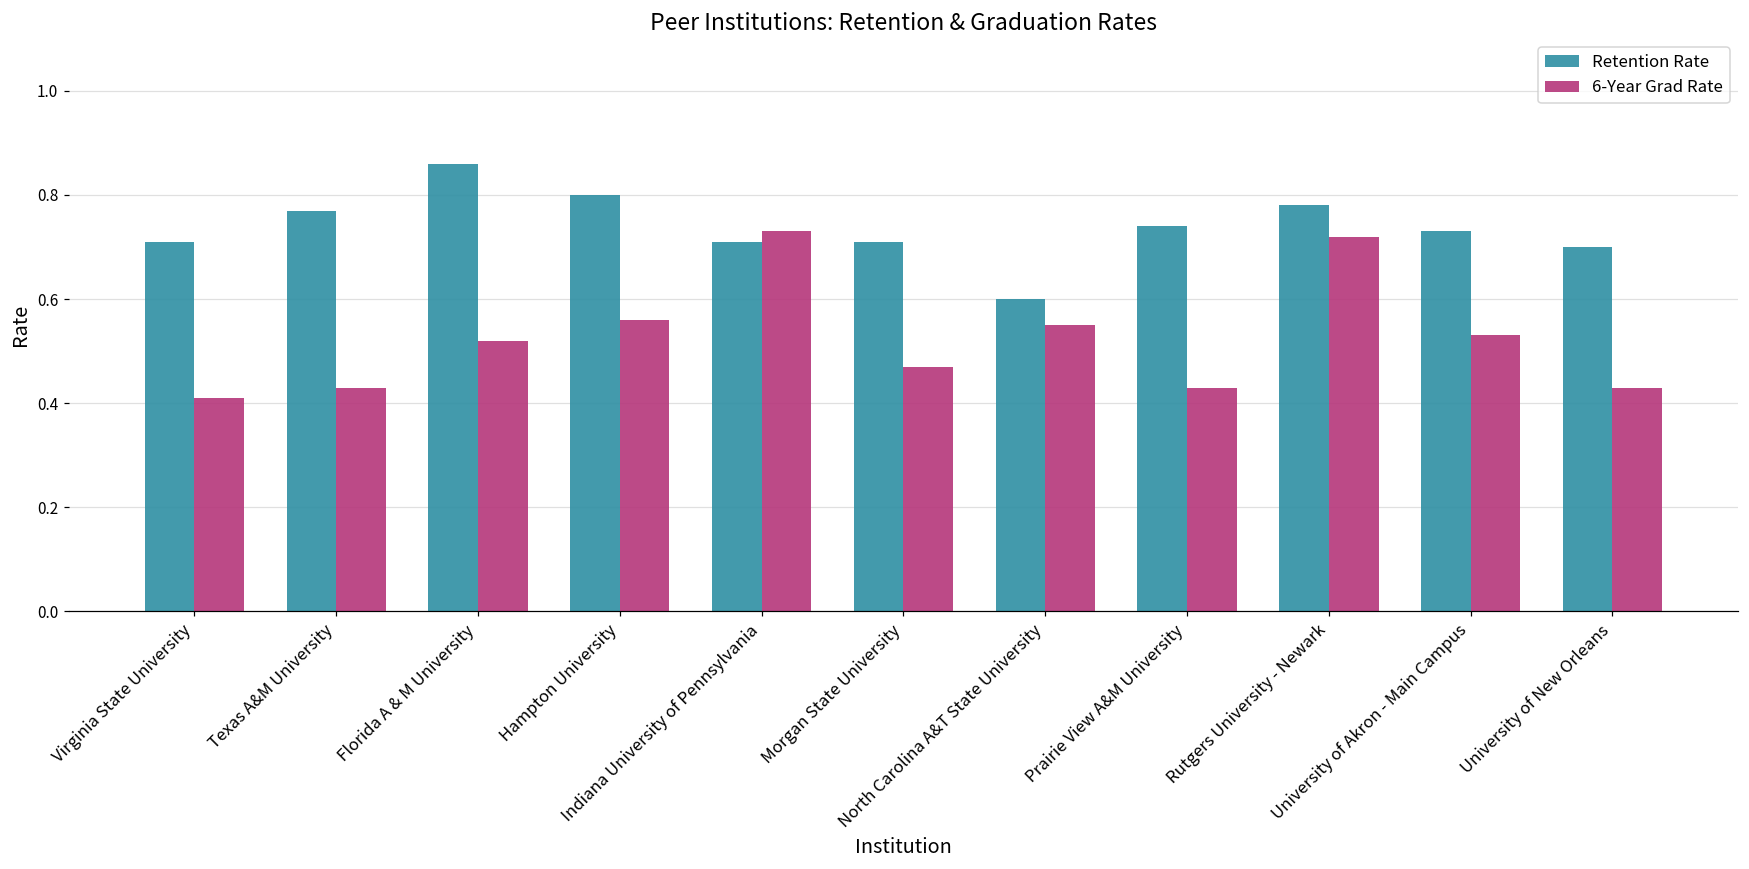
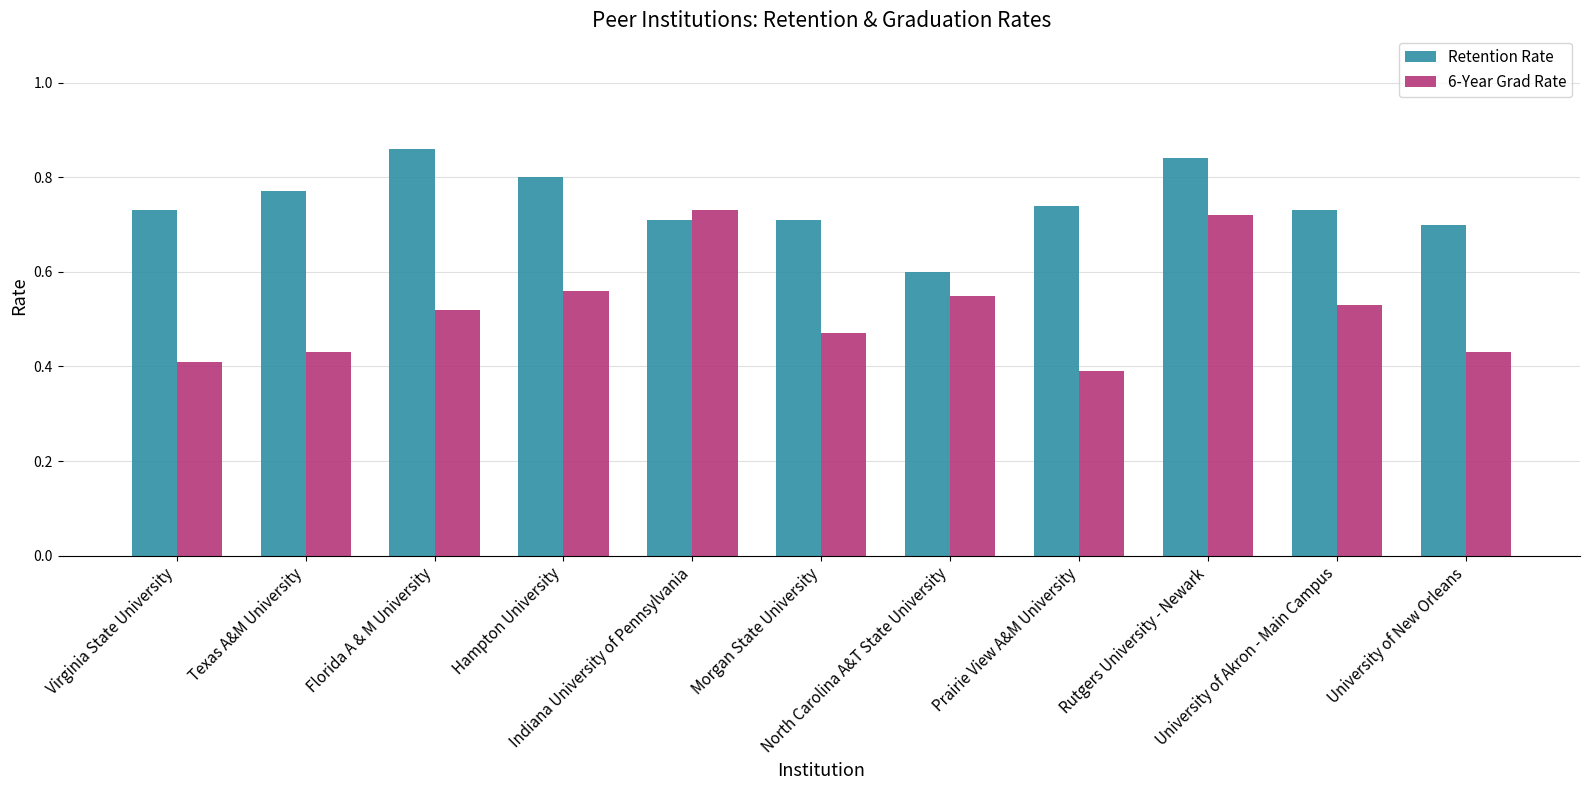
Retention Rate, Virginia State University: 0.71 -> 0.73
6-Year Grad Rate, Prairie View A&M University: 0.43 -> 0.39
Retention Rate, Rutgers University - Newark: 0.78 -> 0.84
